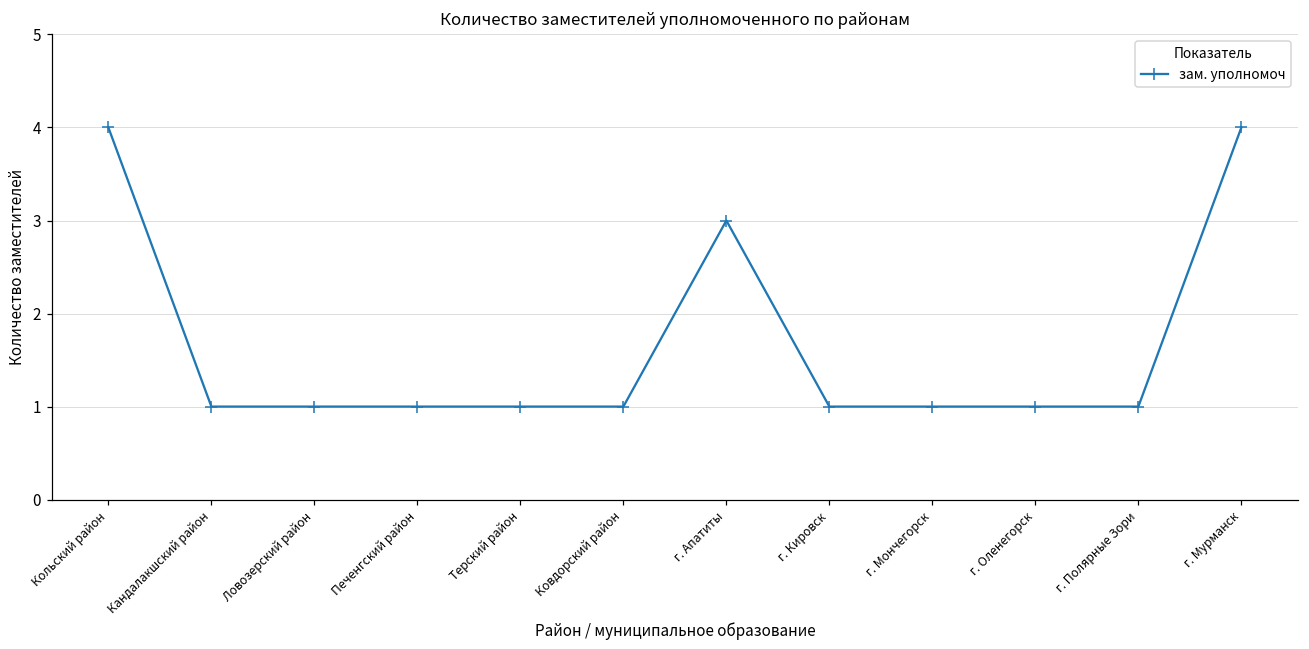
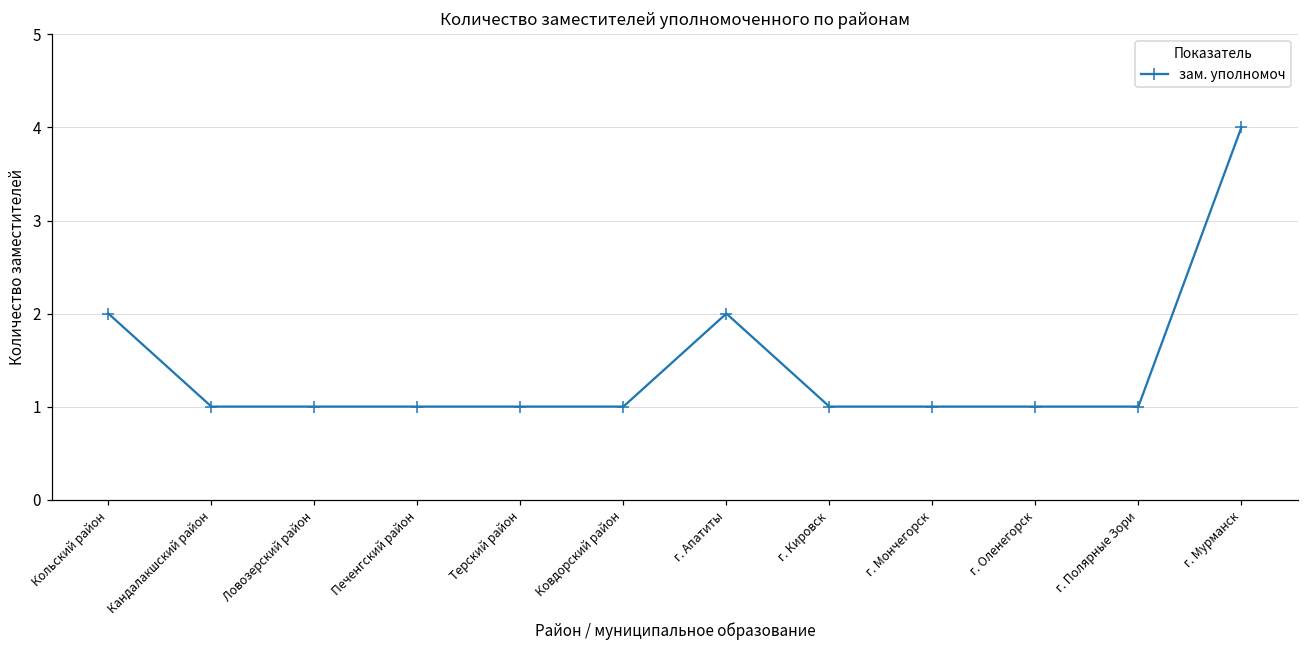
Кольский район: 4 -> 2
г. Апатиты: 3 -> 2
